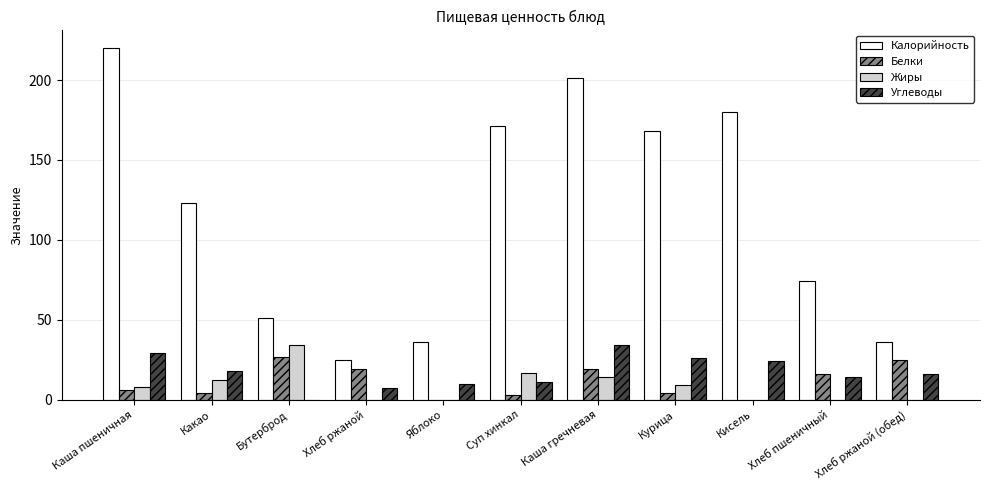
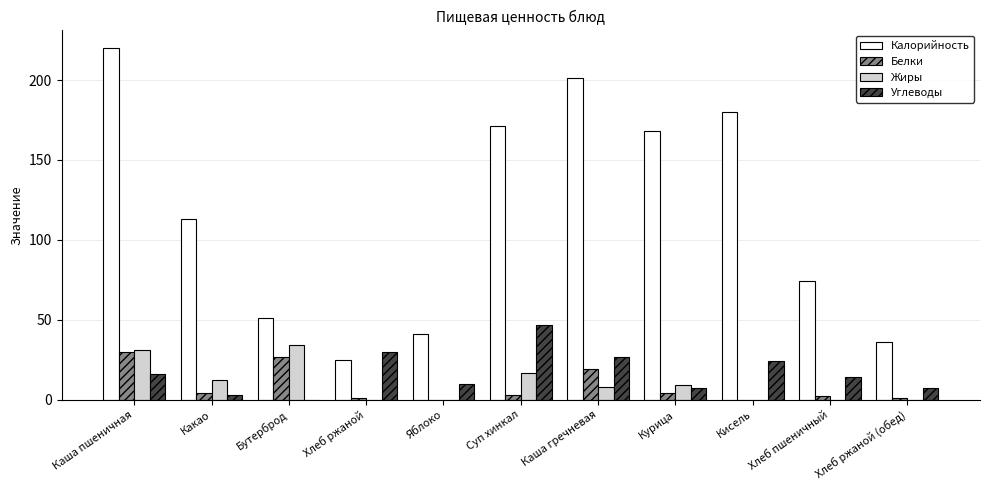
Белки, Каша пшеничная: 6 -> 30
Жиры, Каша пшеничная: 8 -> 31
Углеводы, Каша пшеничная: 29 -> 16
Калорийность, Какао: 123 -> 113
Углеводы, Какао: 18 -> 3
Белки, Хлеб ржаной: 19 -> 1
Углеводы, Хлеб ржаной: 7 -> 30
Калорийность, Яблоко: 36 -> 41
Углеводы, Суп хинкал: 11 -> 47
Жиры, Каша гречневая: 14 -> 8
Углеводы, Каша гречневая: 34 -> 27
Углеводы, Курица: 26 -> 7
Белки, Хлеб пшеничный: 16 -> 2
Белки, Хлеб ржаной (обед): 25 -> 1
Углеводы, Хлеб ржаной (обед): 16 -> 7
